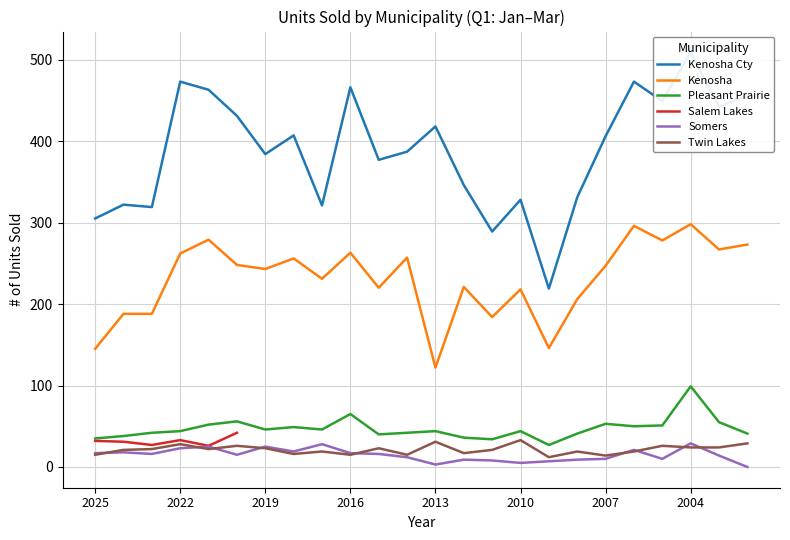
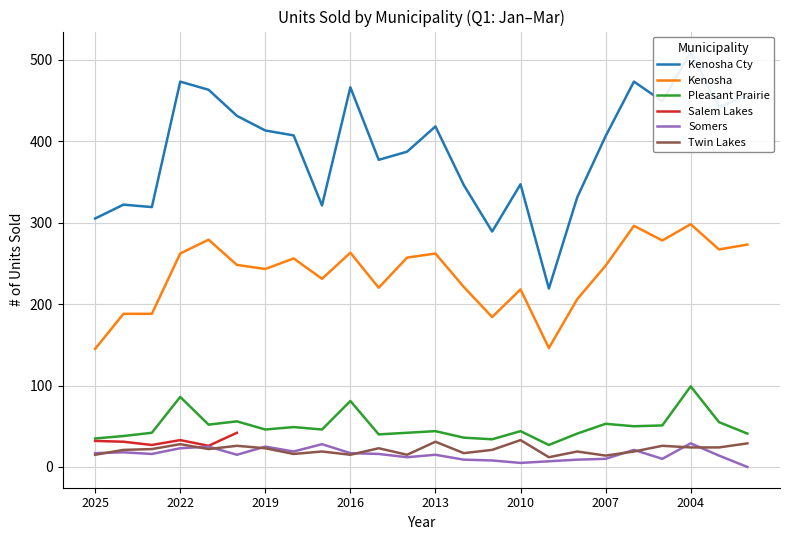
Pleasant Prairie, 2022: 40 -> 90
Kenosha Cty, 2019: 380 -> 410
Pleasant Prairie, 2016: 70 -> 80
Kenosha, 2013: 120 -> 260
Somers, 2013: 0 -> 20
Kenosha Cty, 2010: 330 -> 350
